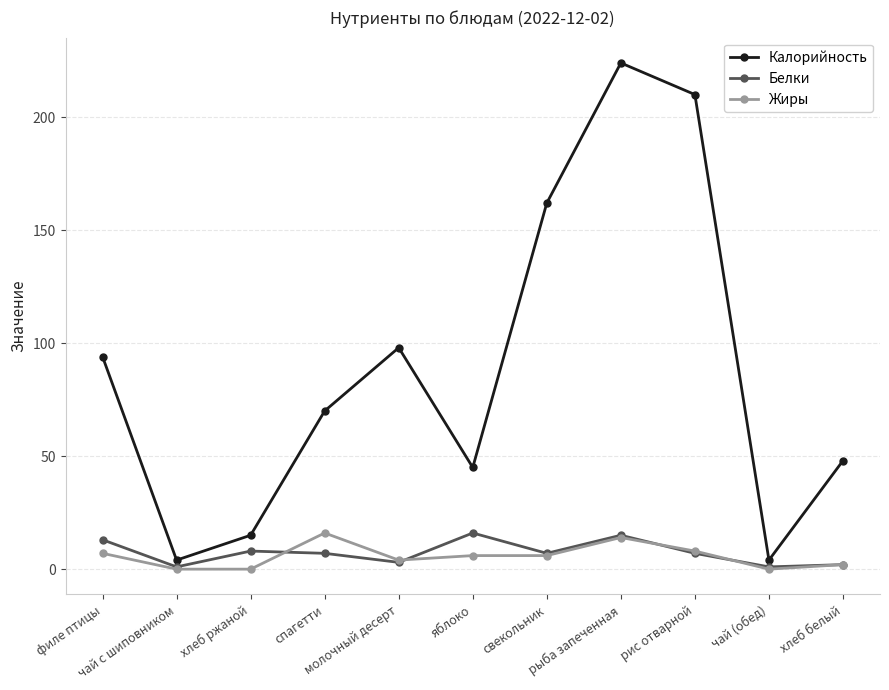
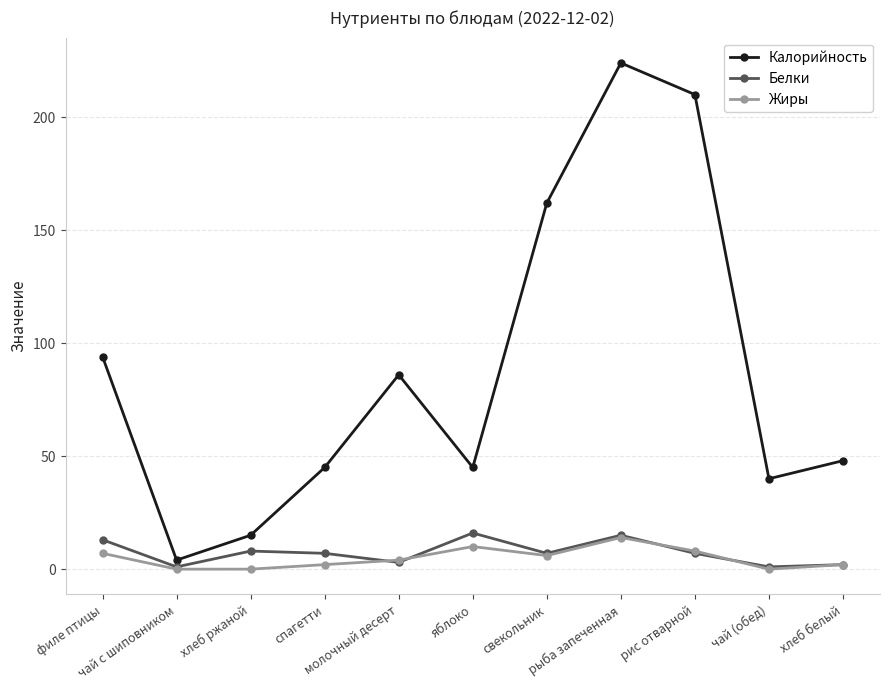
Калорийность, спагетти: 70 -> 45
Жиры, спагетти: 16 -> 2
Калорийность, молочный десерт: 98 -> 86
Жиры, яблоко: 6 -> 10
Калорийность, чай (обед): 4 -> 40
